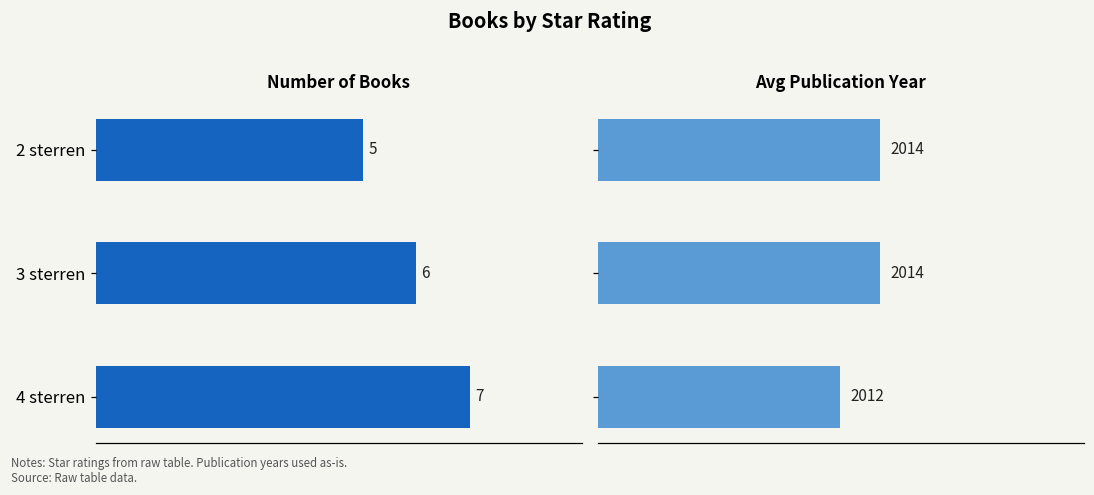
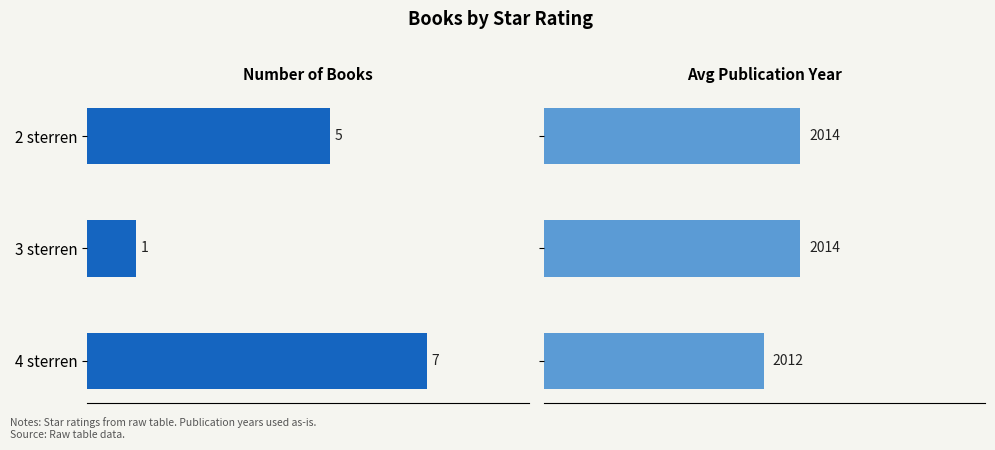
Number of Books, 3 sterren: 6 -> 1
